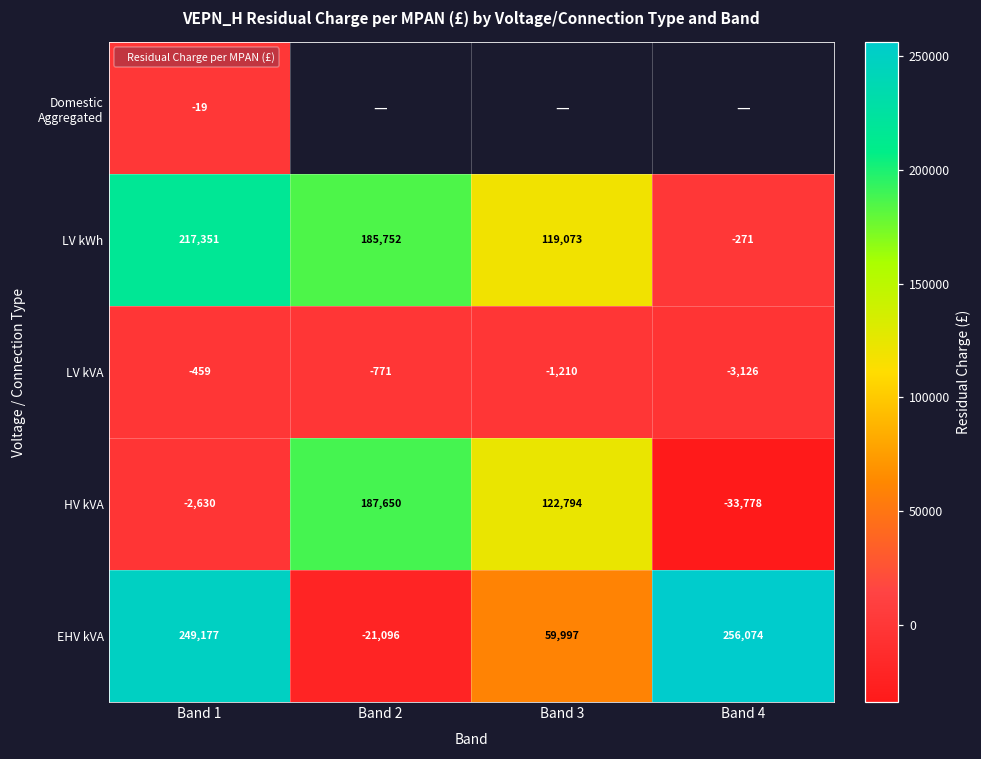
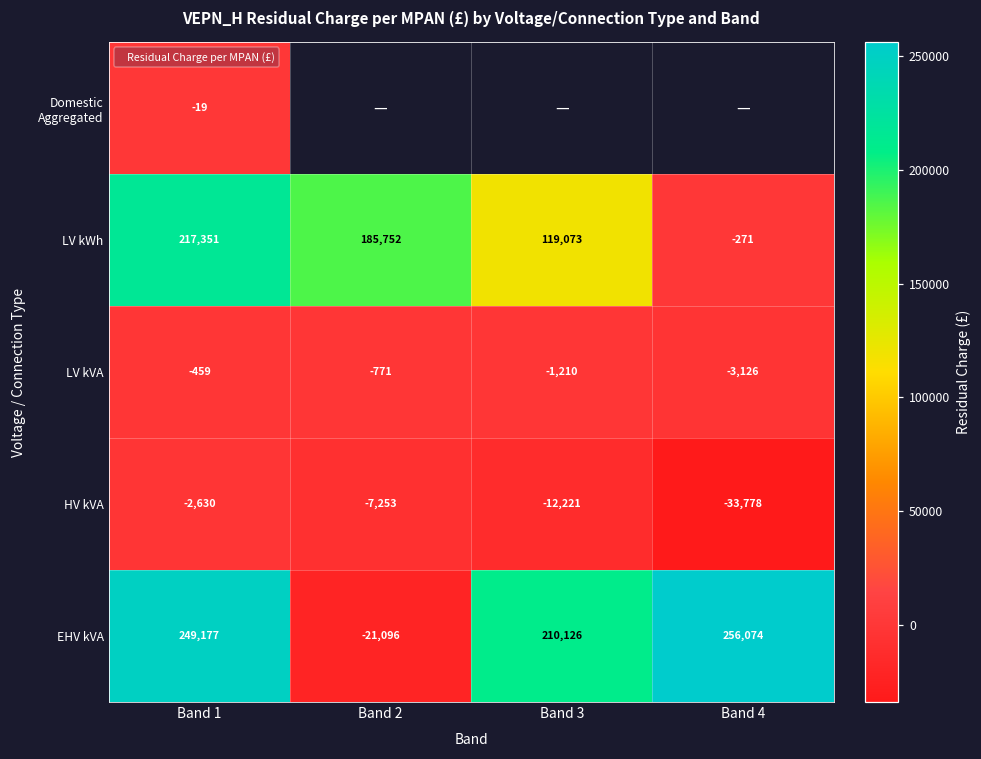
HV kVA, Band 2: 187,650 -> -7,253
HV kVA, Band 3: 122,794 -> -12,221
EHV kVA, Band 3: 59,997 -> 210,126
